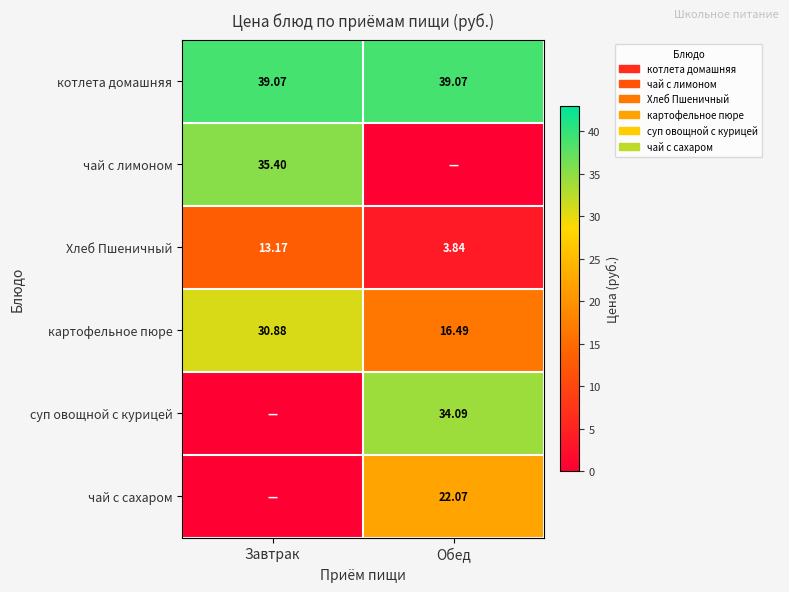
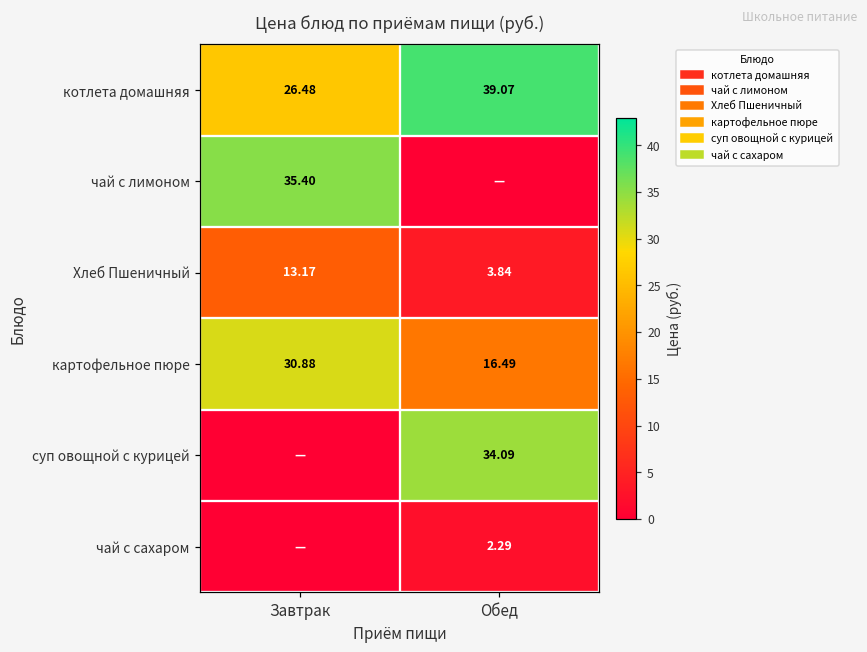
котлета домашняя, Завтрак: 39.07 -> 26.48
чай с сахаром, Обед: 22.07 -> 2.29
